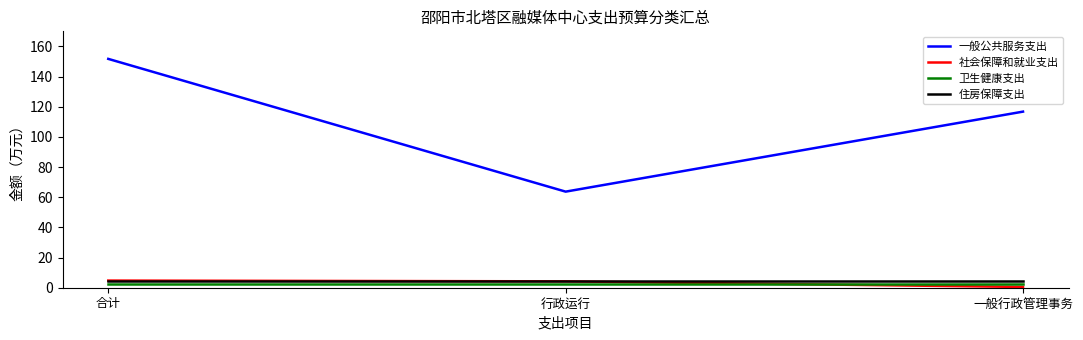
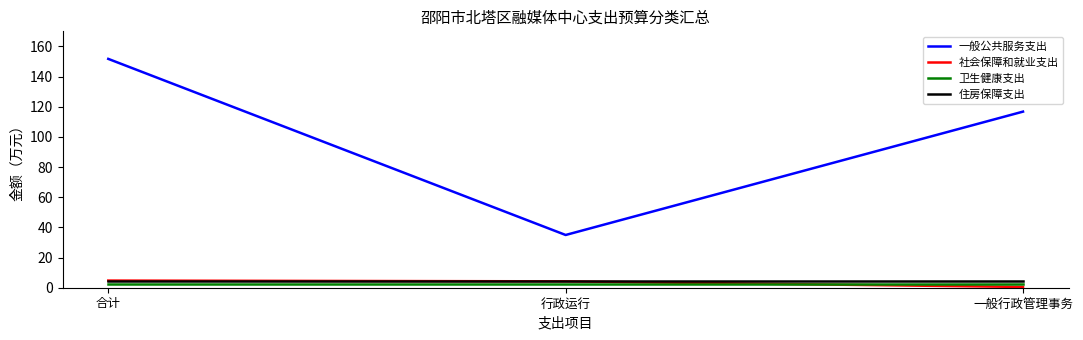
一般公共服务支出, 行政运行: 64 -> 35
